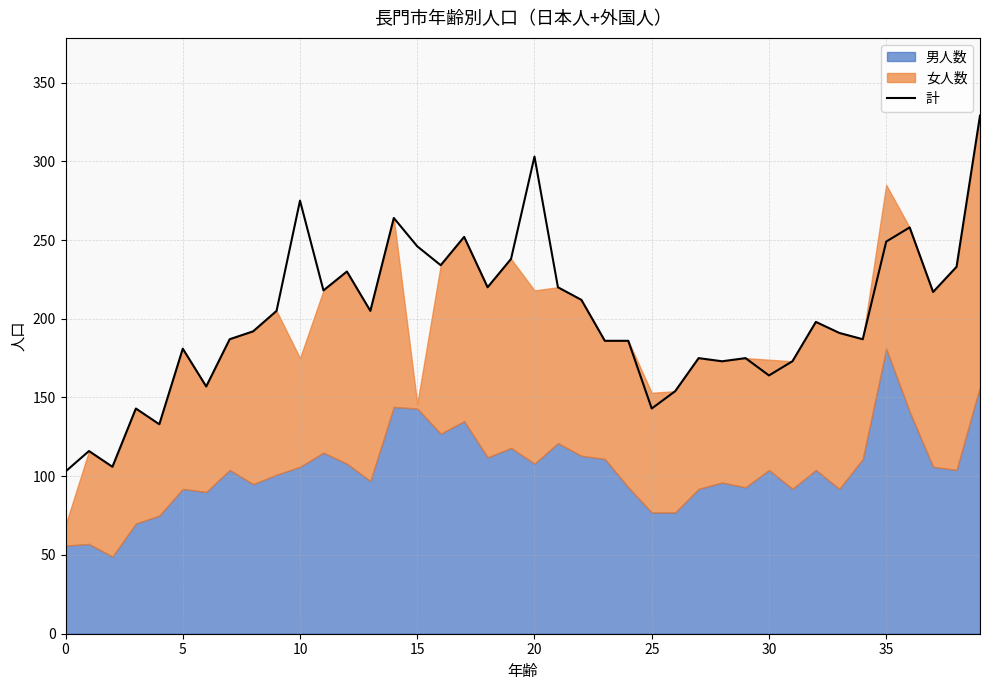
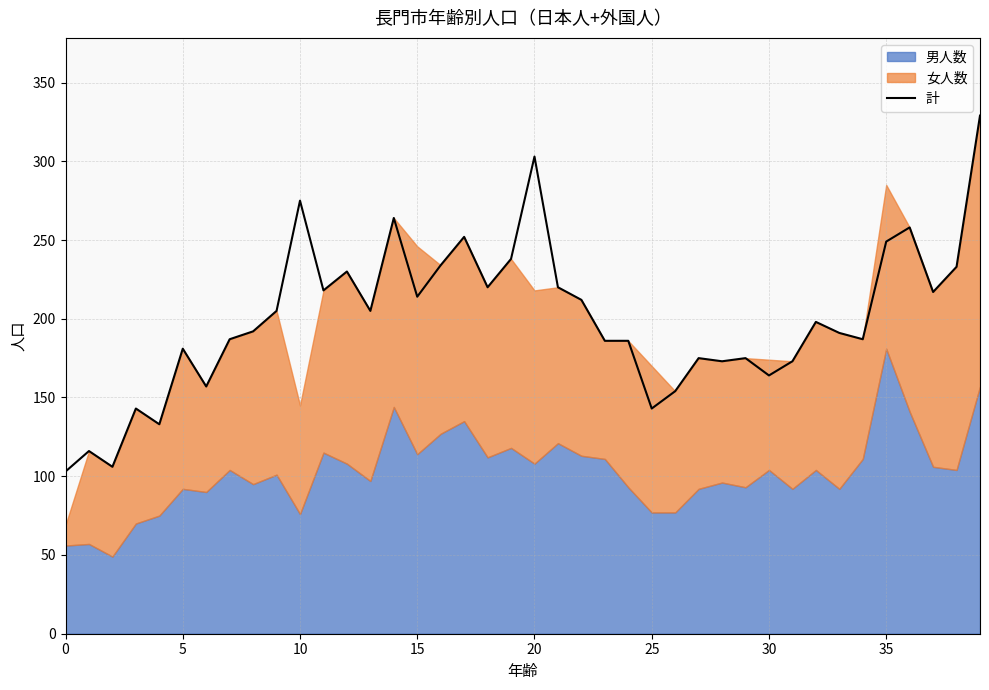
男人数, 10: 106 -> 76
計, 15: 246 -> 214
男人数, 15: 143 -> 114
女人数, 15: 3 -> 132
女人数, 25: 76 -> 93
